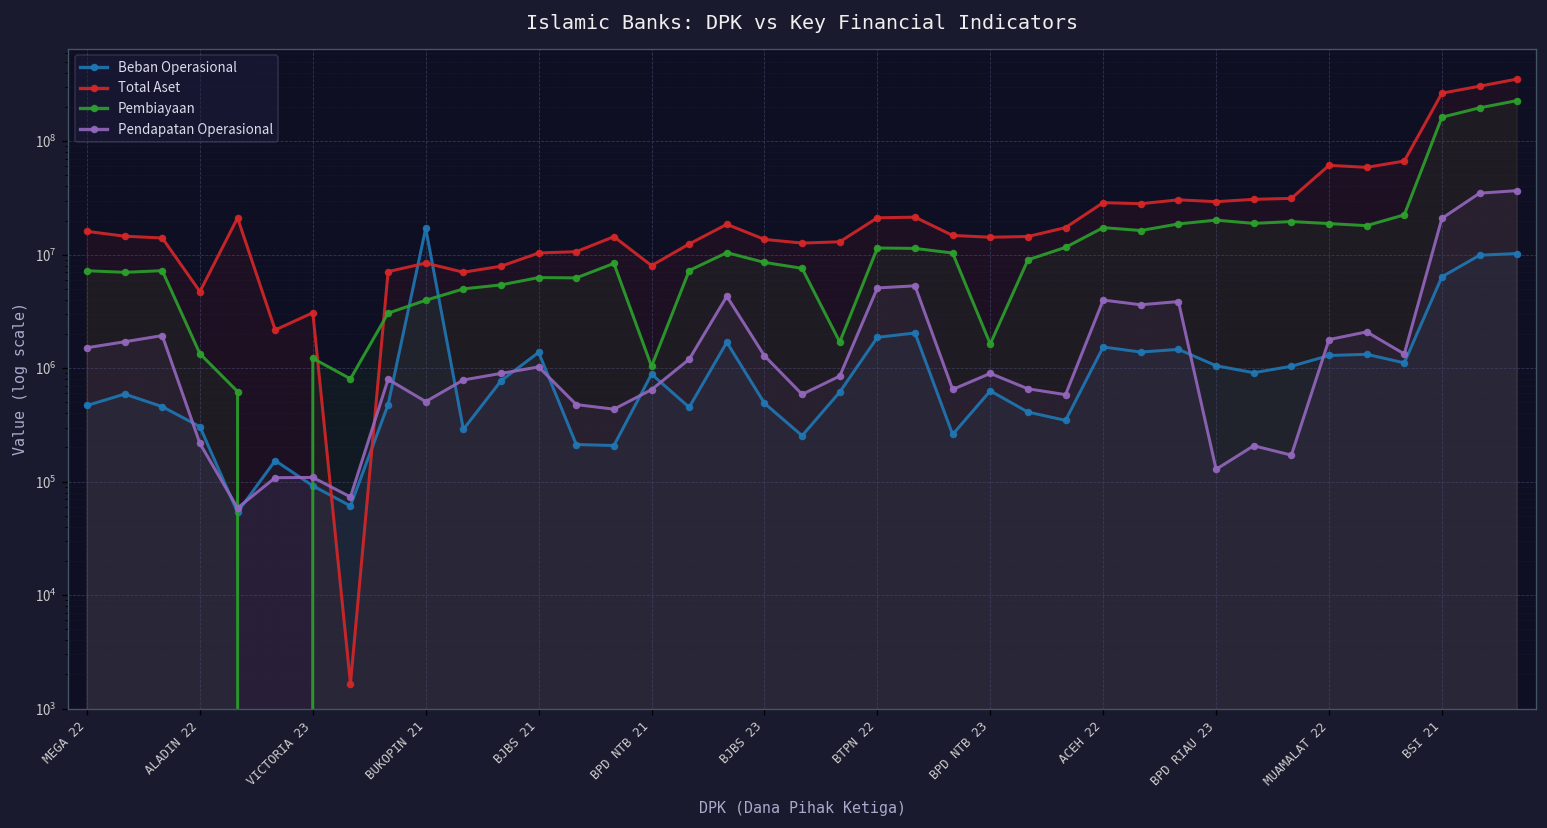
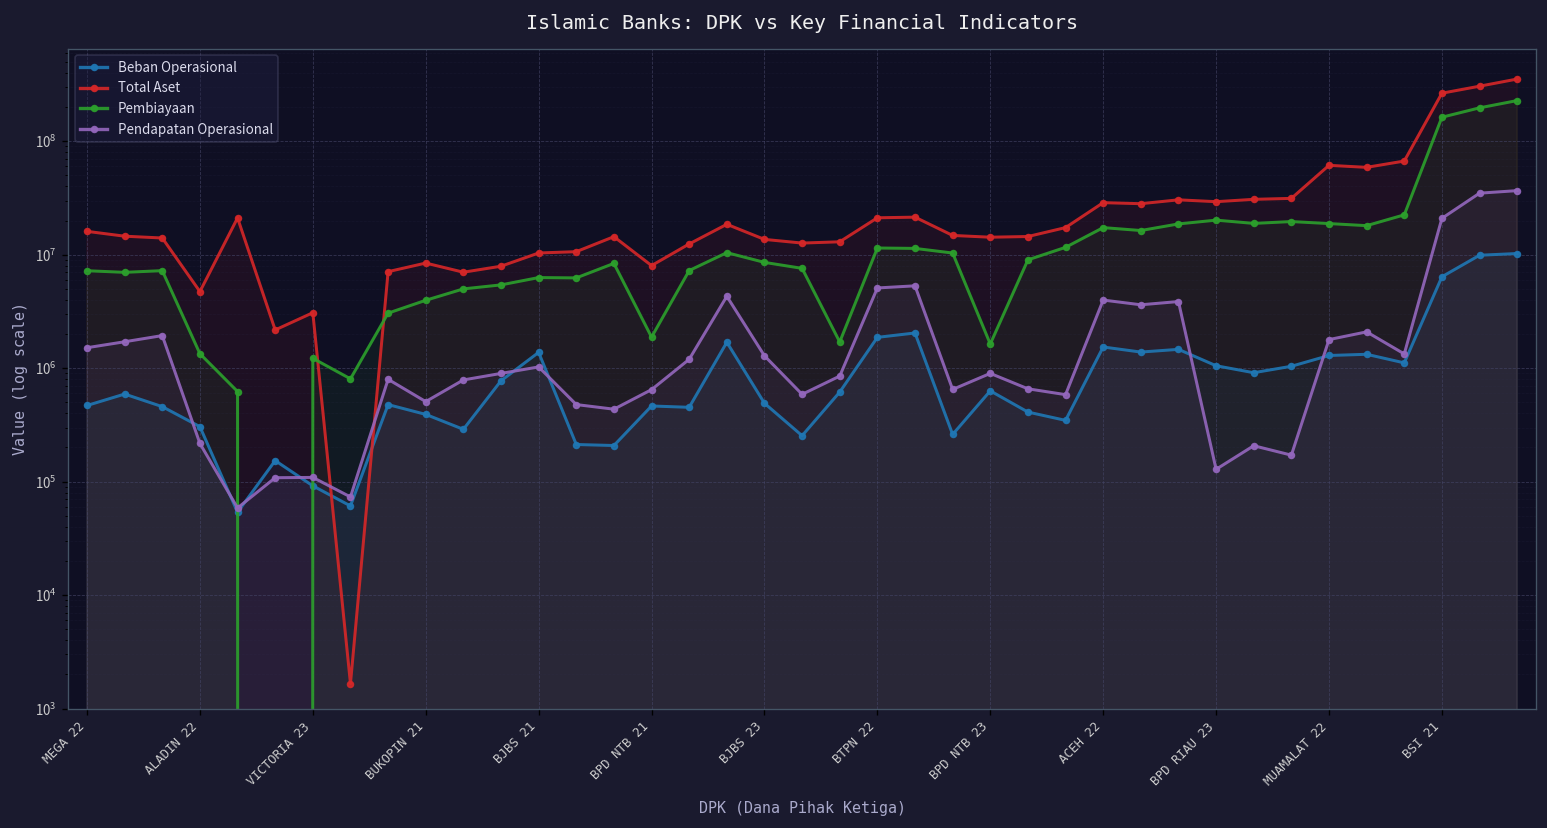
Beban Operasional, BUKOPIN 21: 17000000 -> 390000
Beban Operasional, BPD NTB 21: 900000 -> 500000
Pembiayaan, BPD NTB 21: 1000000 -> 1900000
